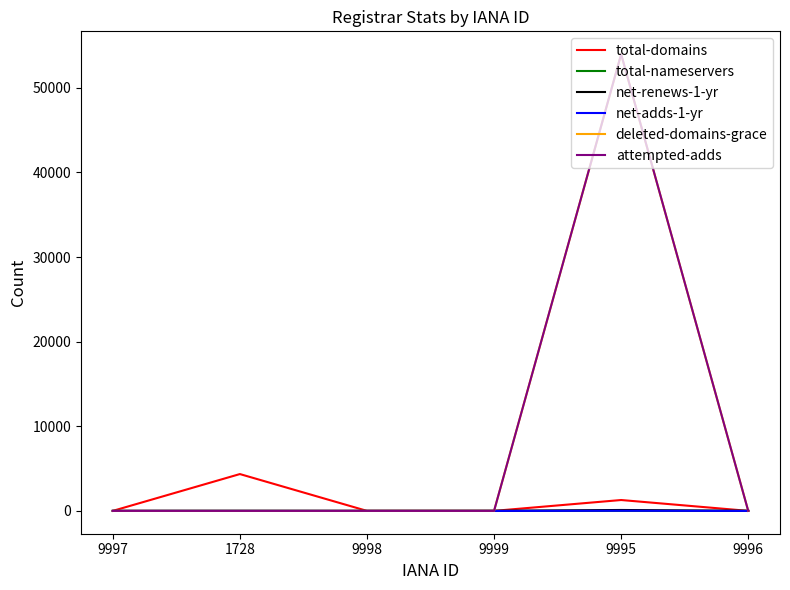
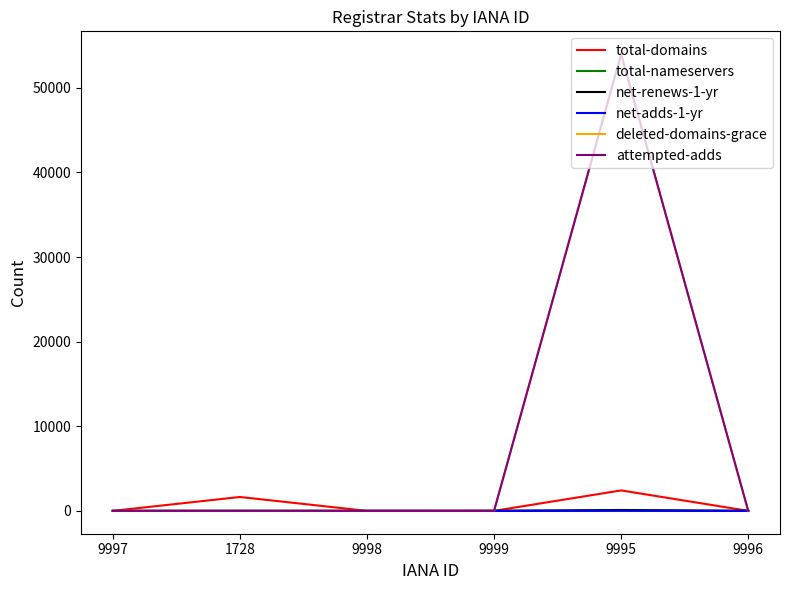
total-domains, 1728: 4000 -> 2000
total-domains, 9995: 1000 -> 2000
